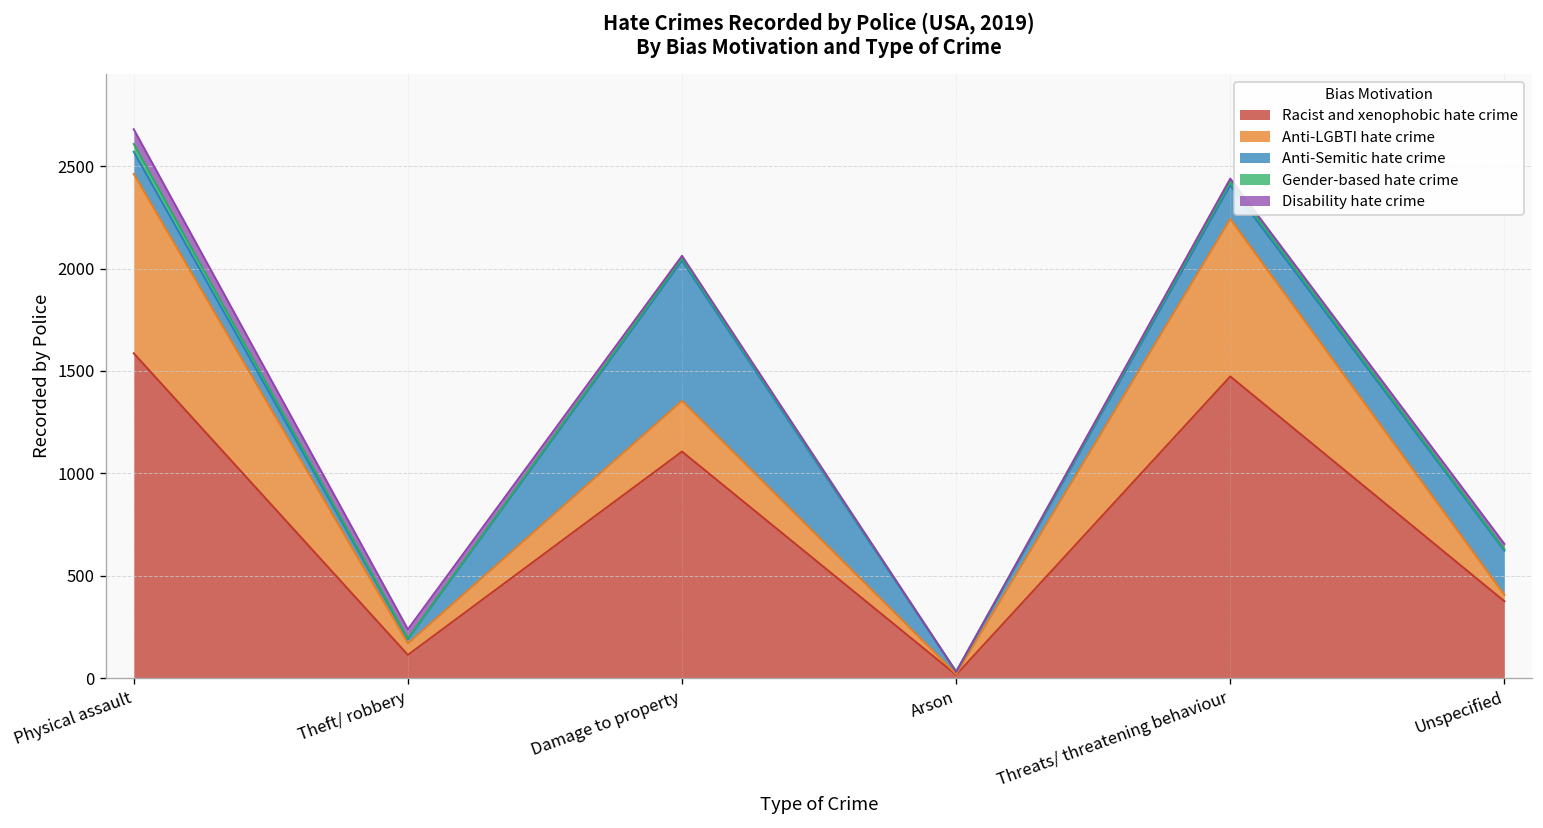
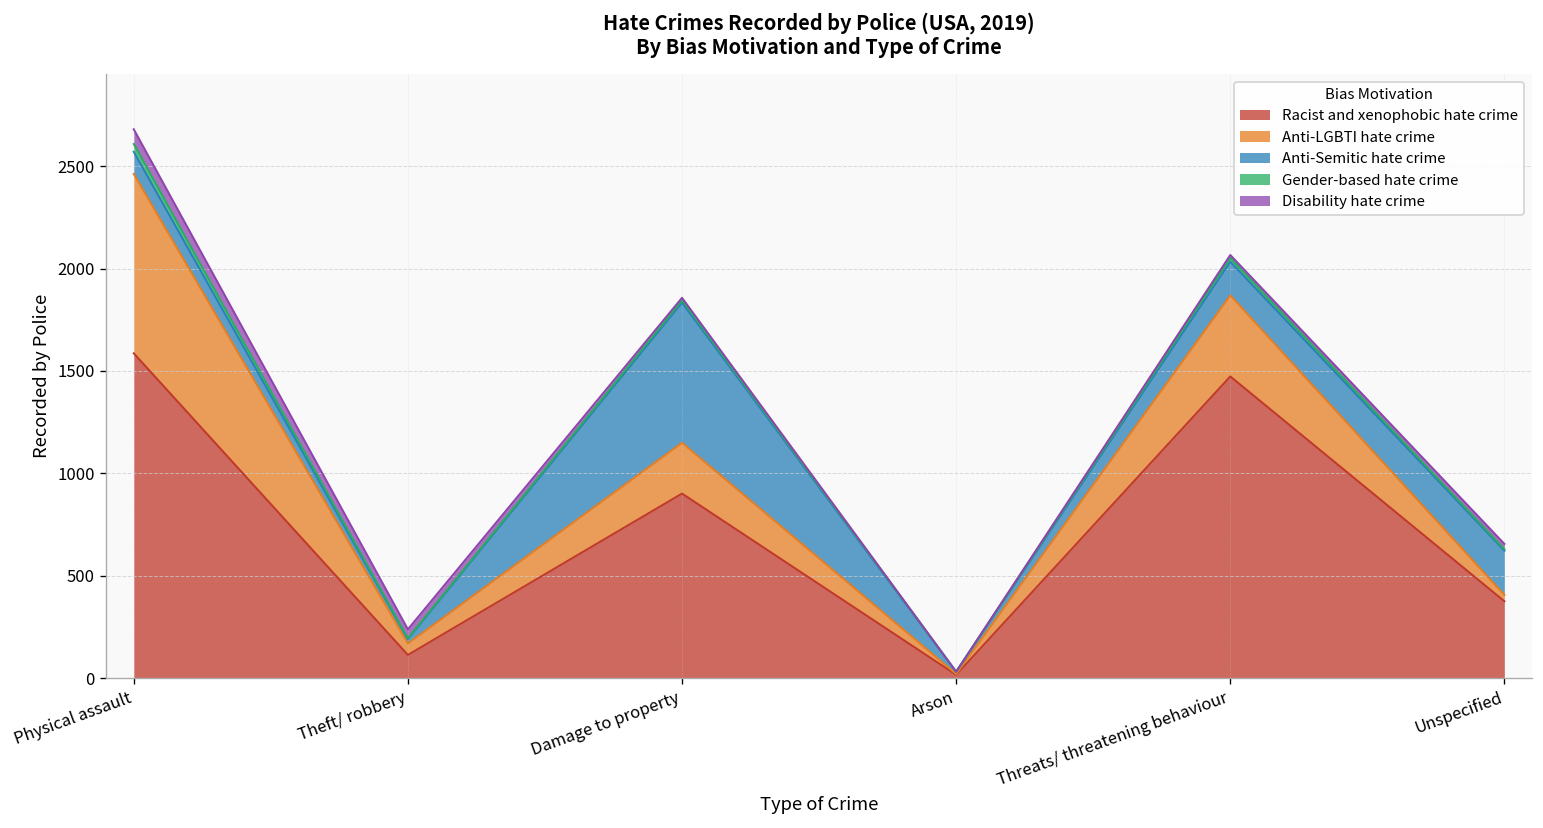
Racist and xenophobic hate crime, Damage to property: 1110 -> 900
Anti-LGBTI hate crime, Threats/ threatening behaviour: 770 -> 400
